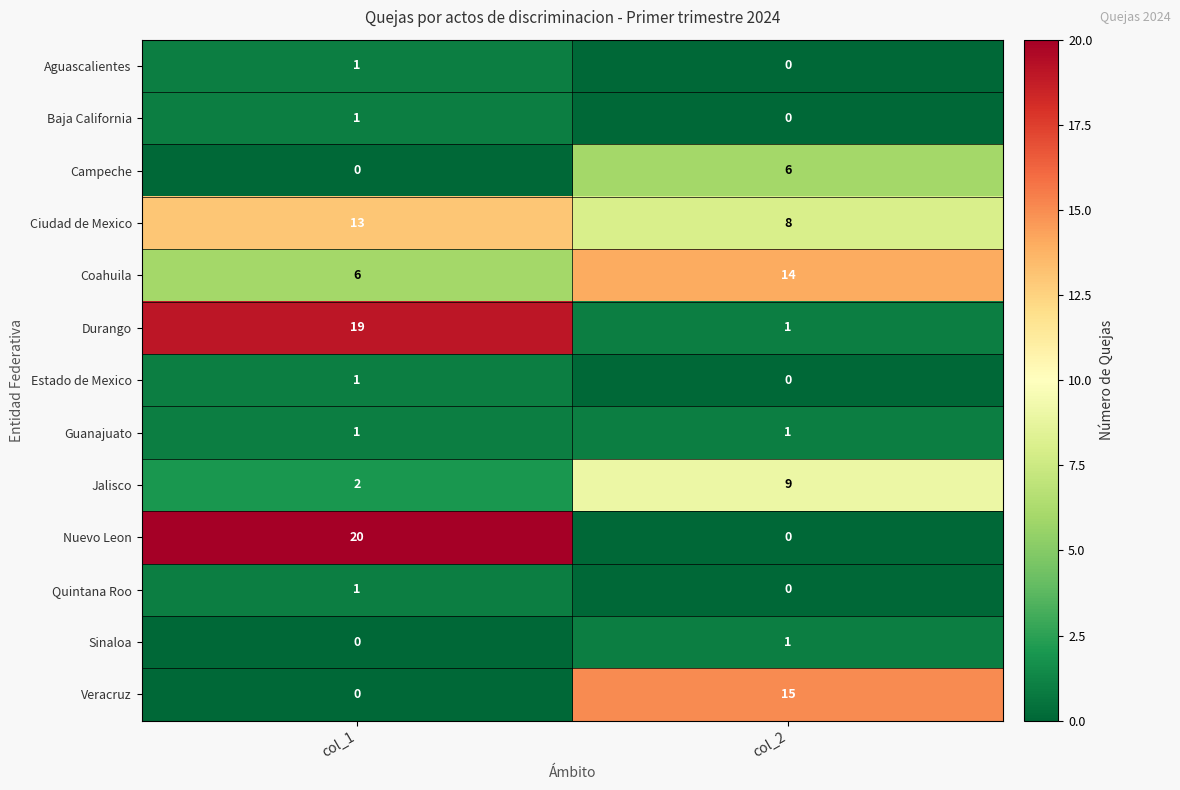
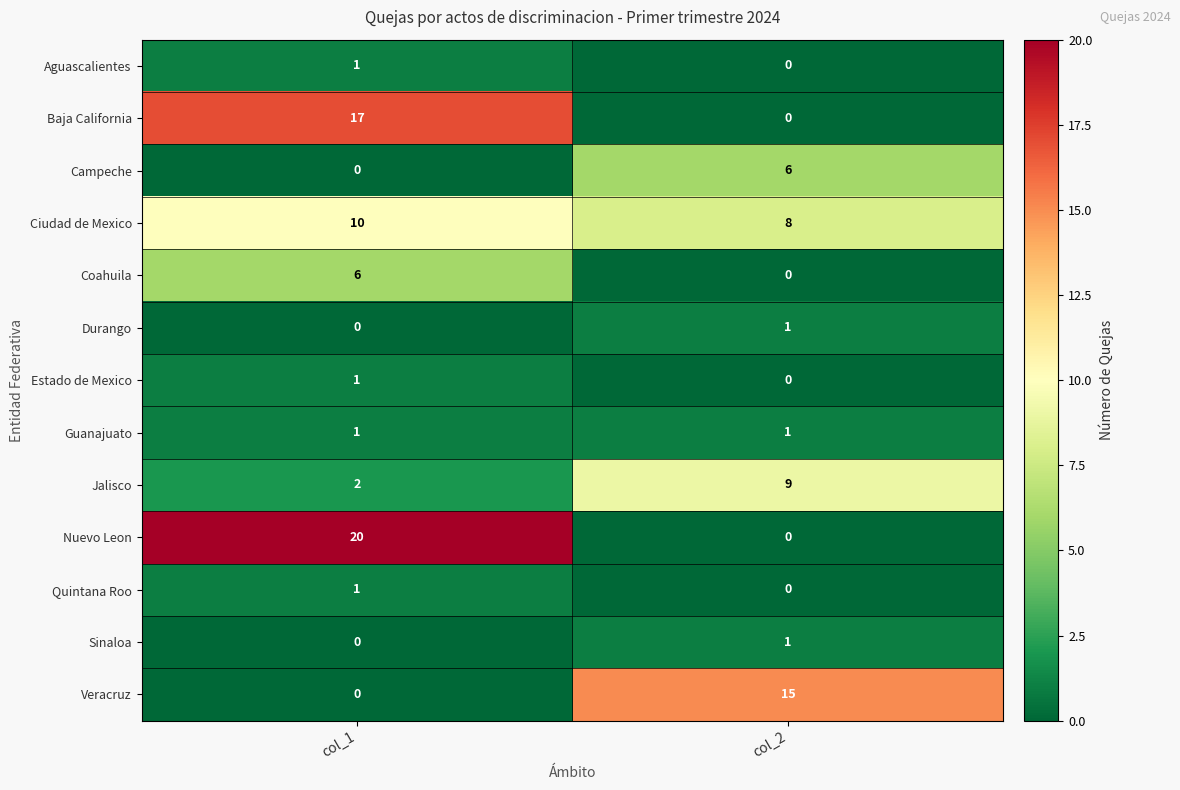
Baja California, col_1: 1 -> 17
Ciudad de Mexico, col_1: 13 -> 10
Coahuila, col_2: 14 -> 0
Durango, col_1: 19 -> 0
